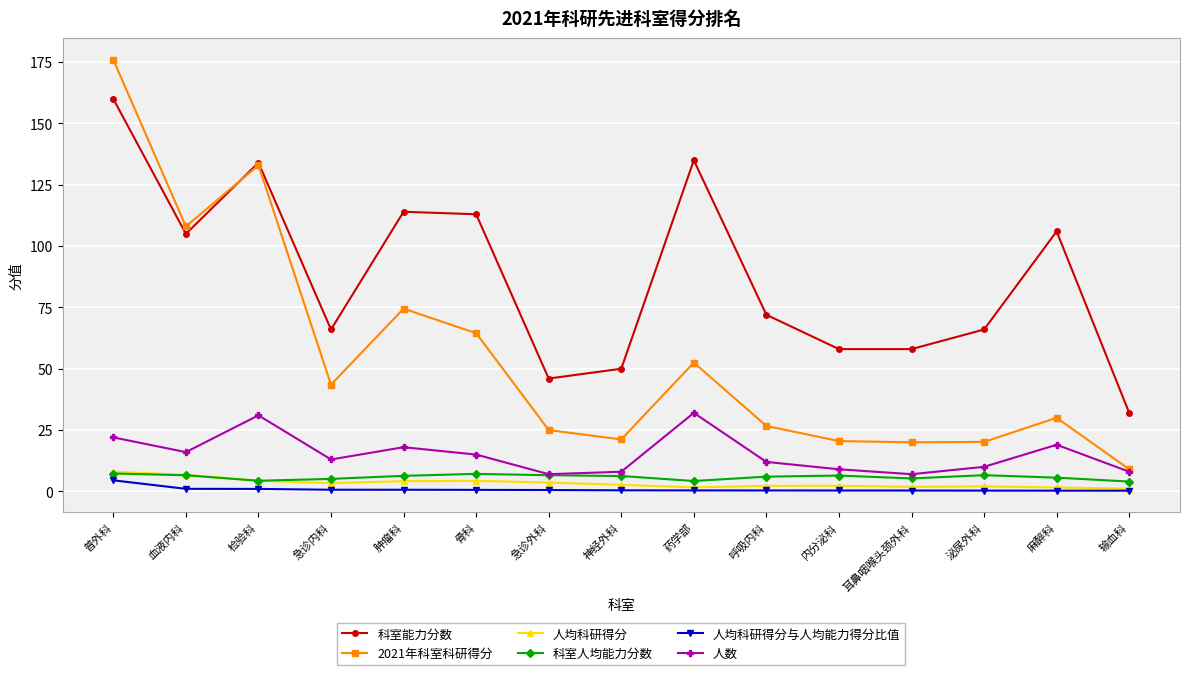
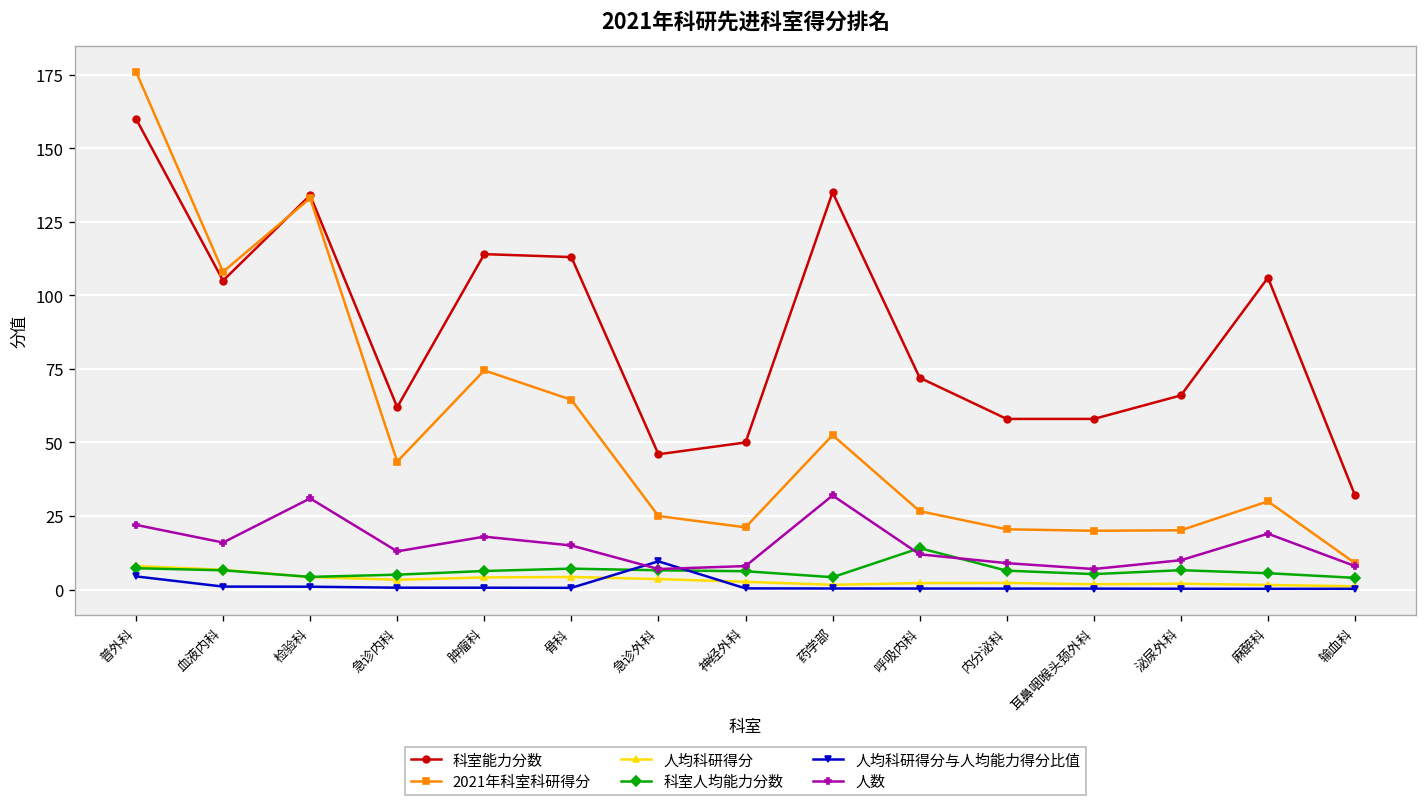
科室能力分数, 急诊内科: 66 -> 62
人均科研得分与人均能力得分比值, 急诊外科: 1 -> 10
科室人均能力分数, 呼吸内科: 6 -> 14
